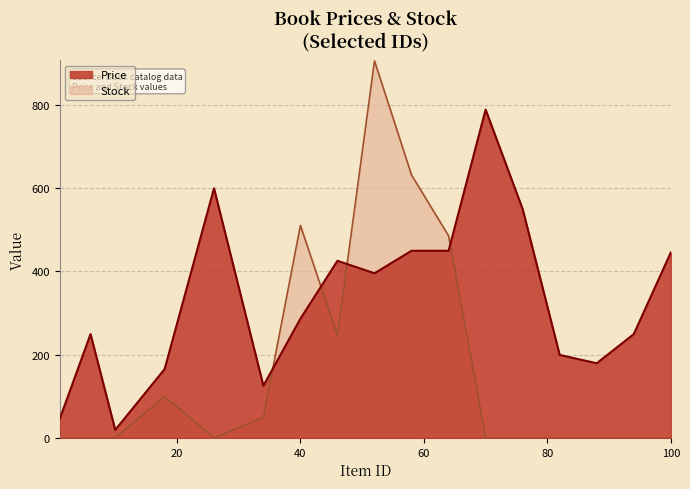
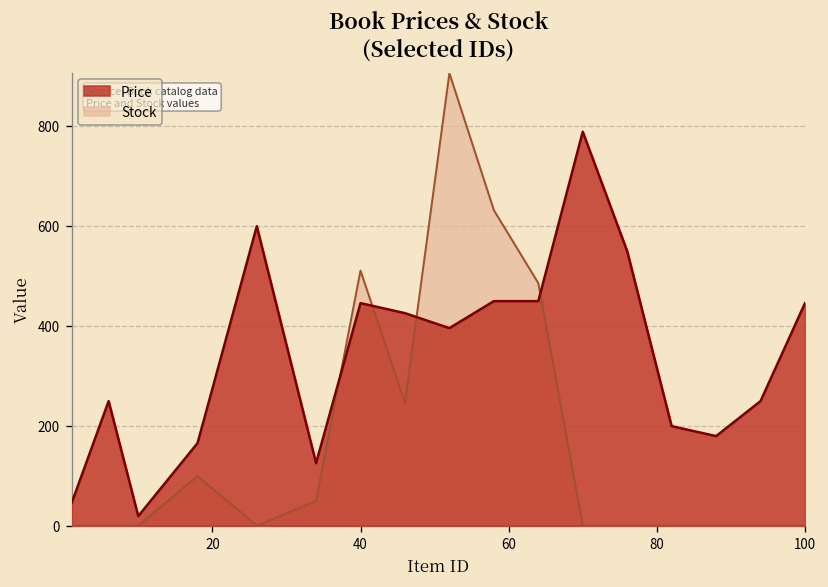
Price, 40: 290 -> 450
